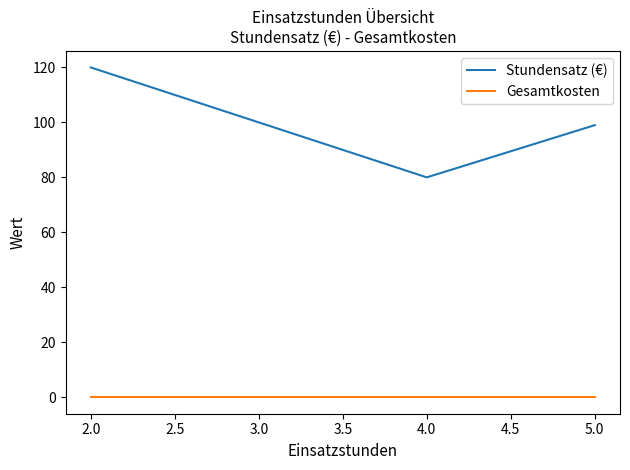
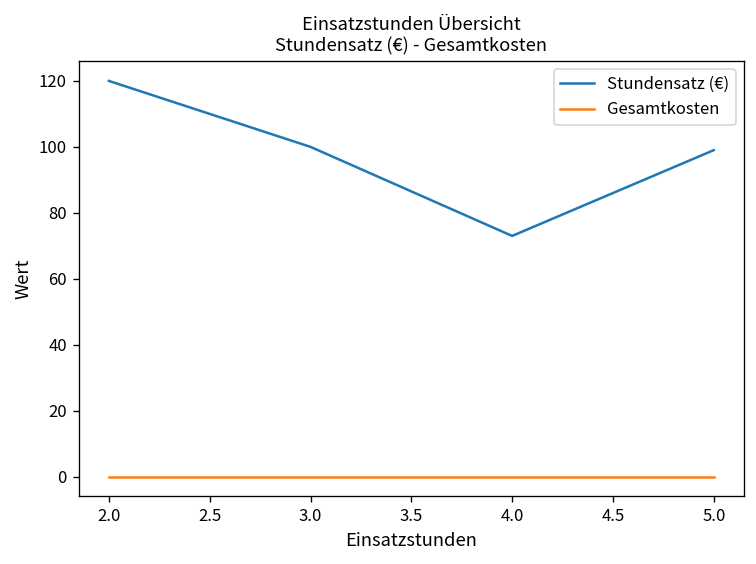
Stundensatz (€), 4.0: 80 -> 73
